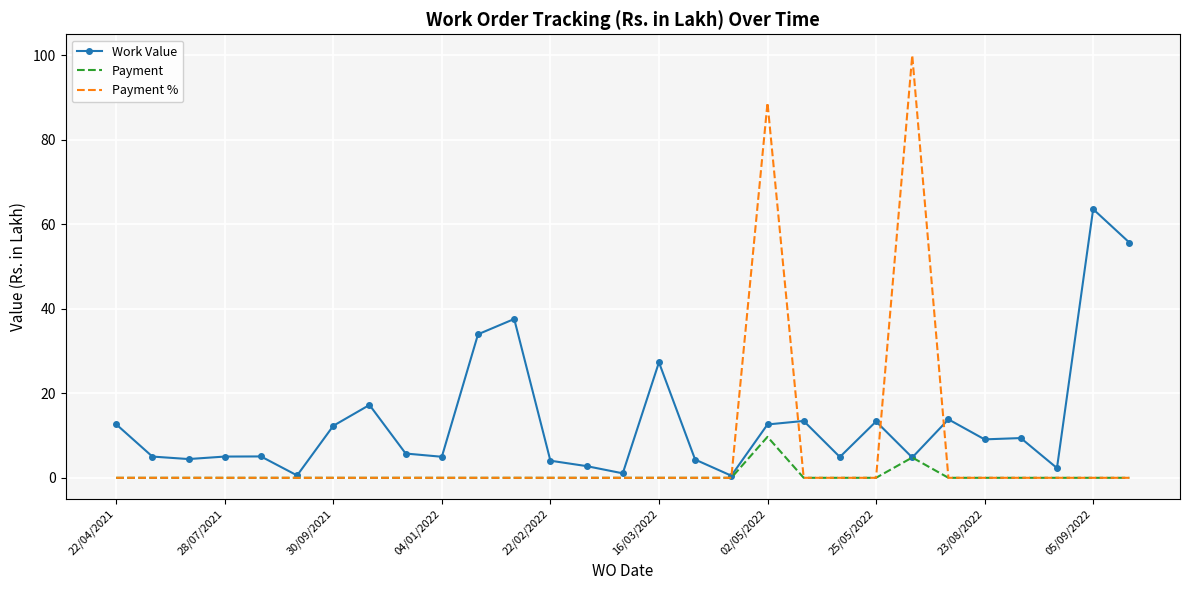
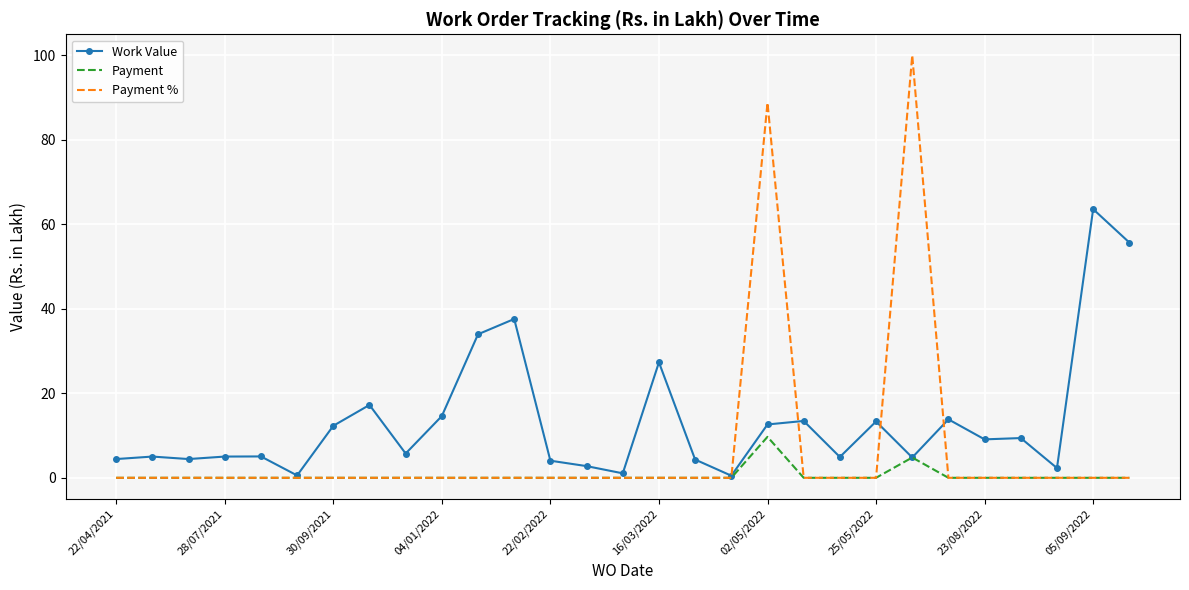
Work Value, 22/04/2021: 13 -> 4
Work Value, 04/01/2022: 5 -> 15
